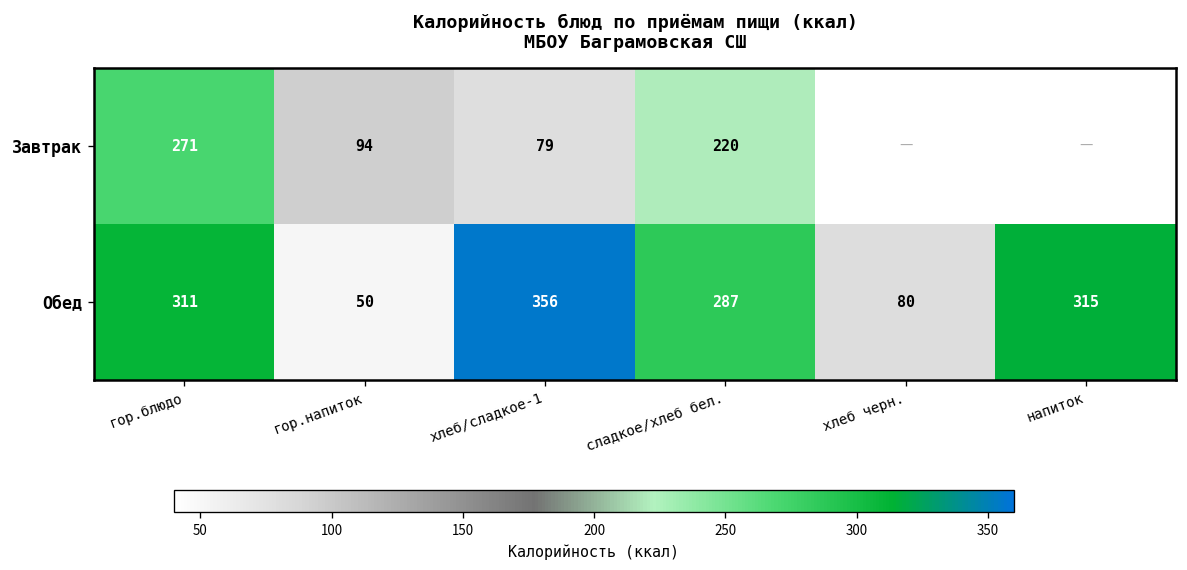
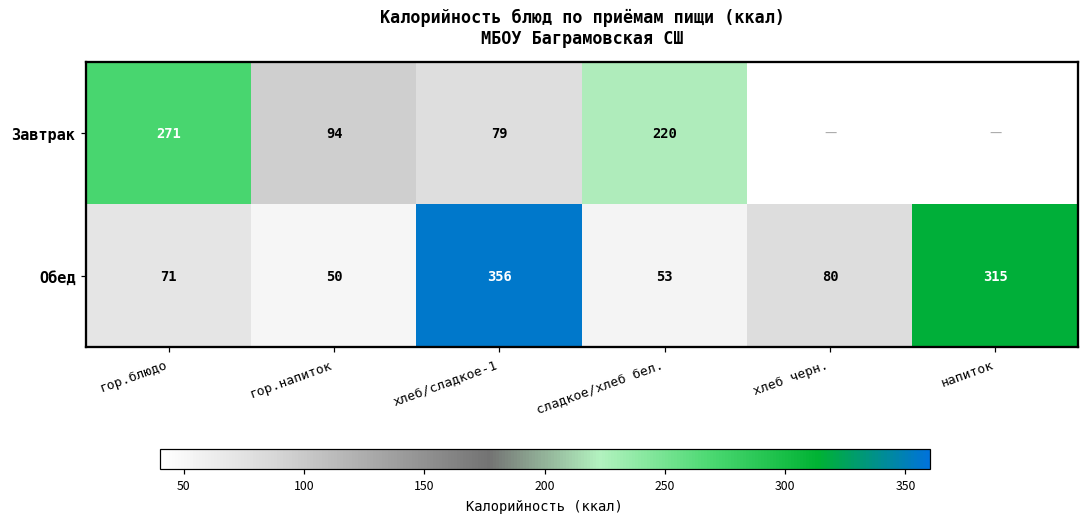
Обед, гор.блюдо: 311 -> 71
Обед, сладкое/хлеб бел.: 287 -> 53
